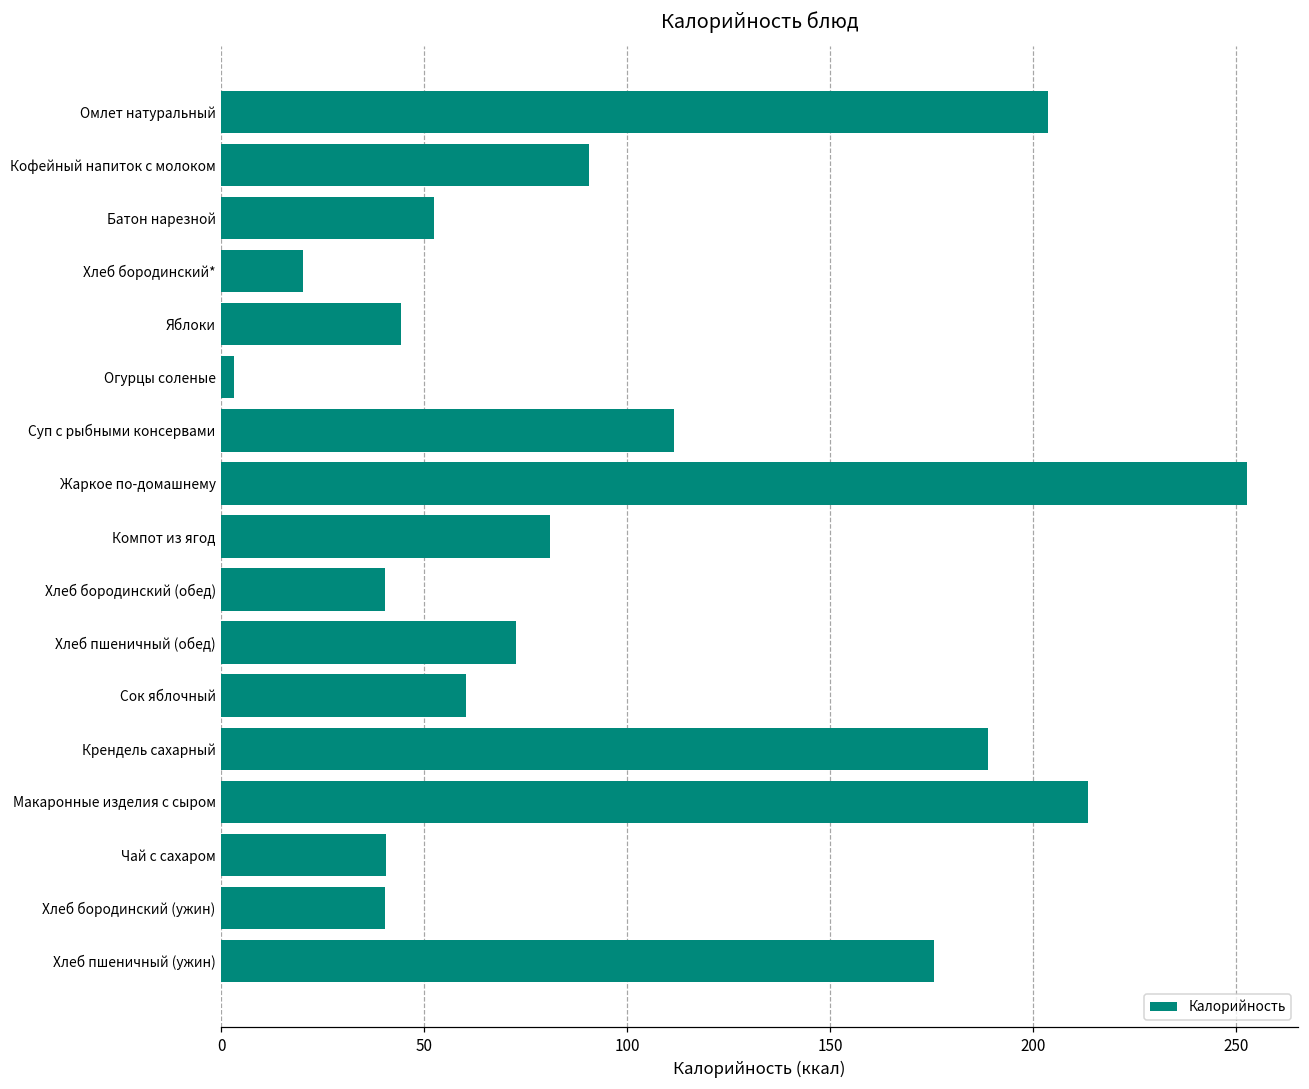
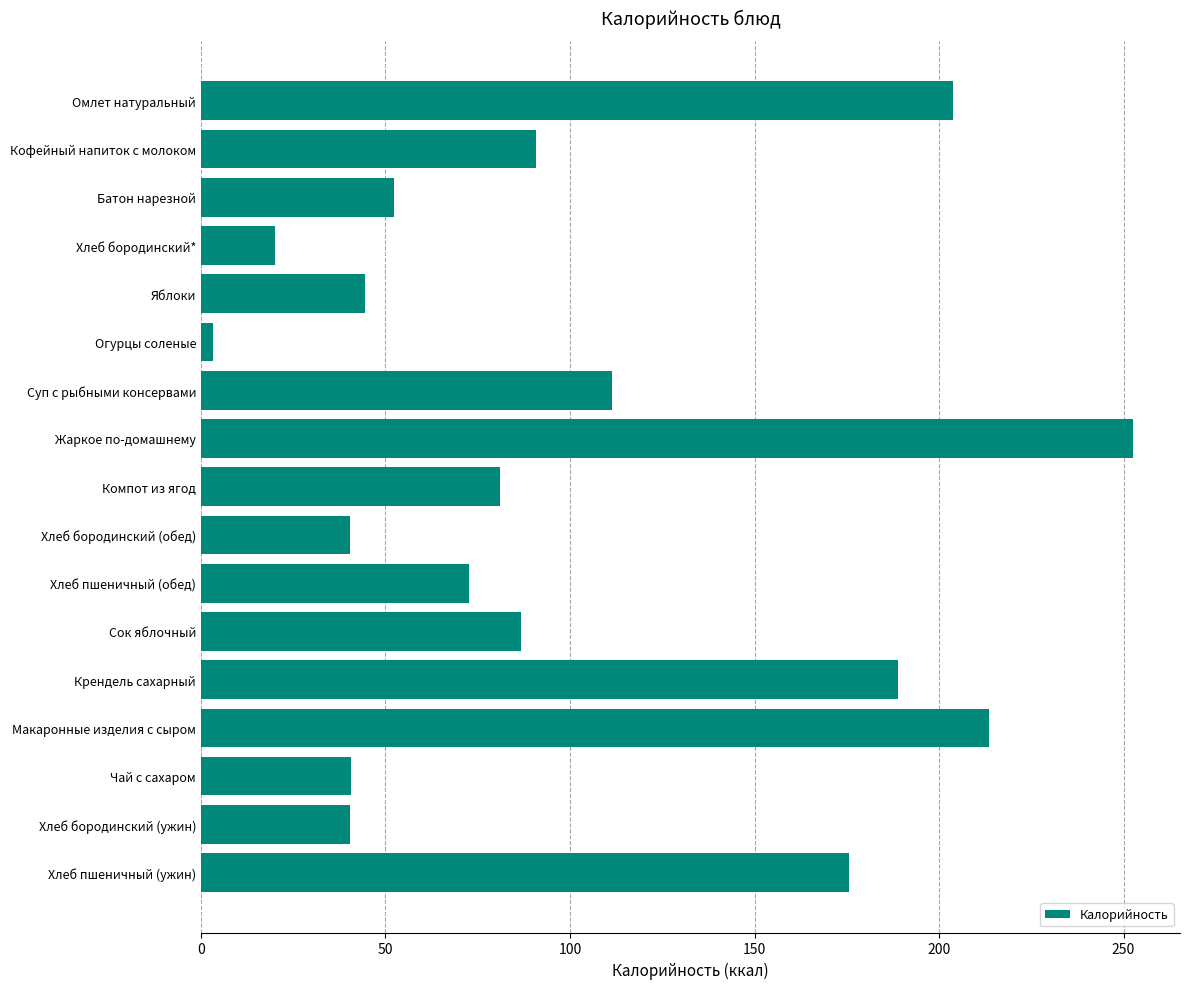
Сок яблочный: 60 -> 87
